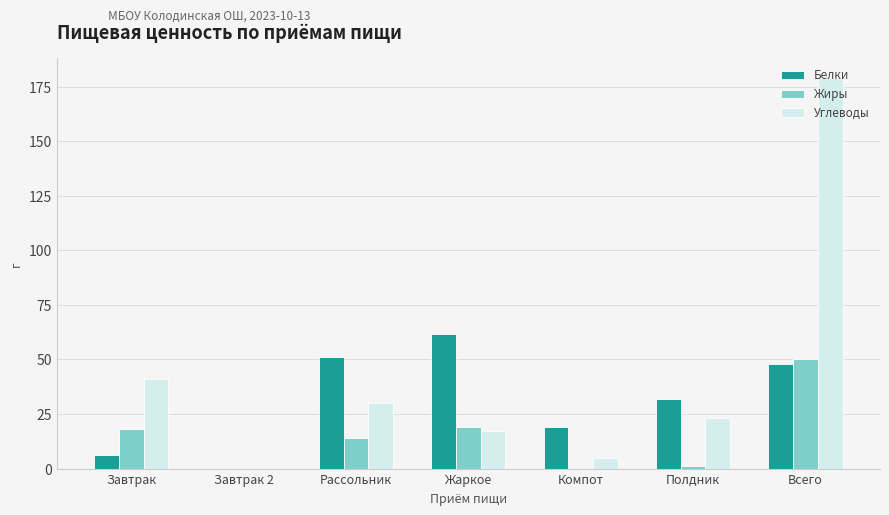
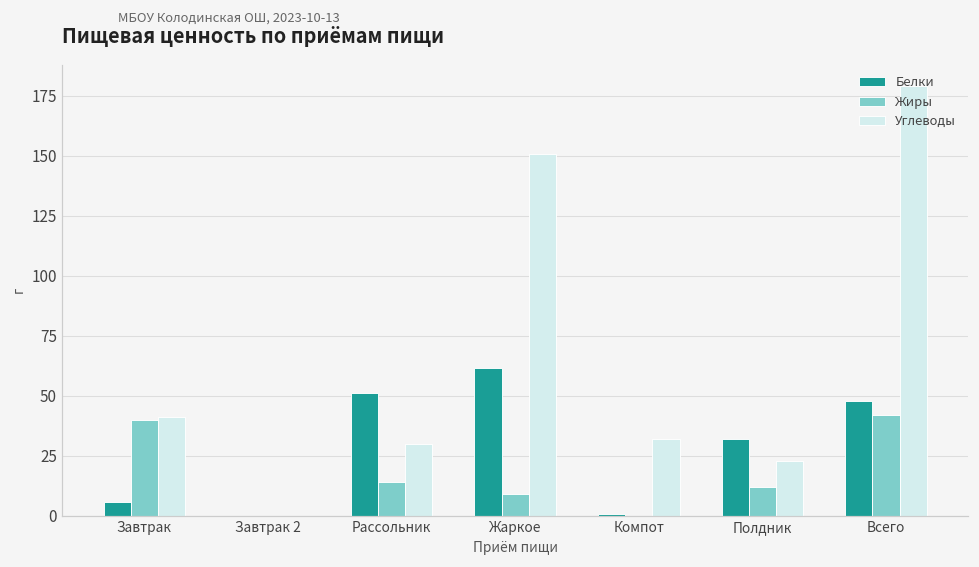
Жиры, Завтрак: 18 -> 40
Жиры, Жаркое: 19 -> 9
Углеводы, Жаркое: 17 -> 151
Белки, Компот: 19 -> 1
Углеводы, Компот: 5 -> 32
Жиры, Полдник: 1 -> 12
Жиры, Всего: 50 -> 42
